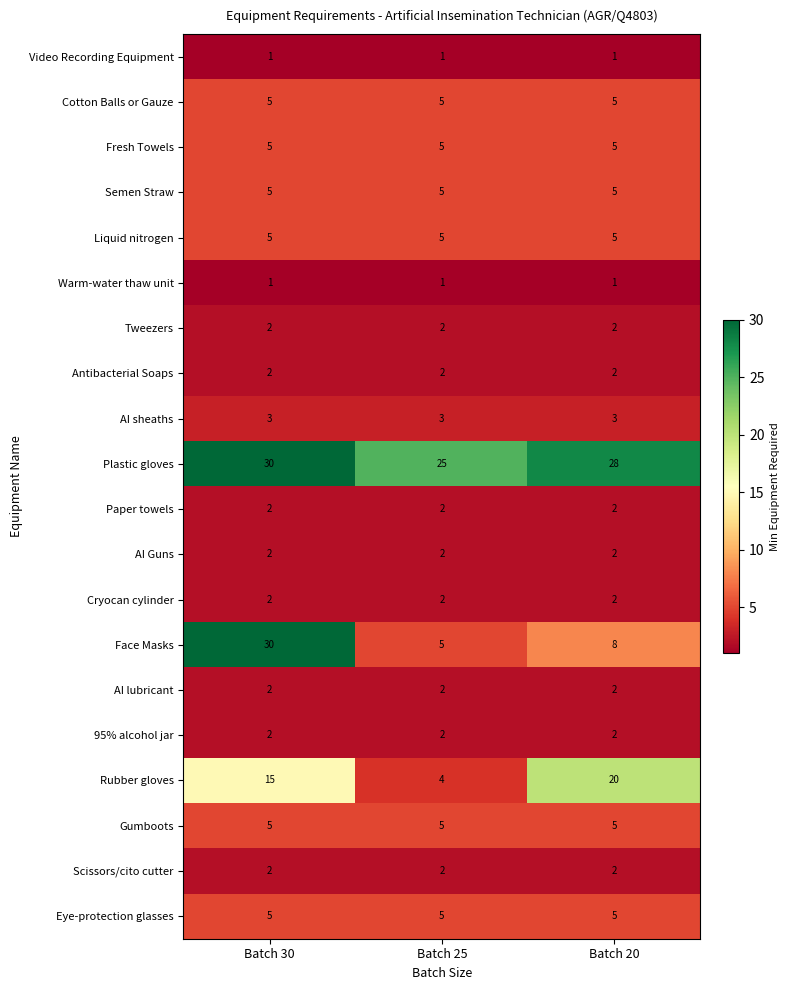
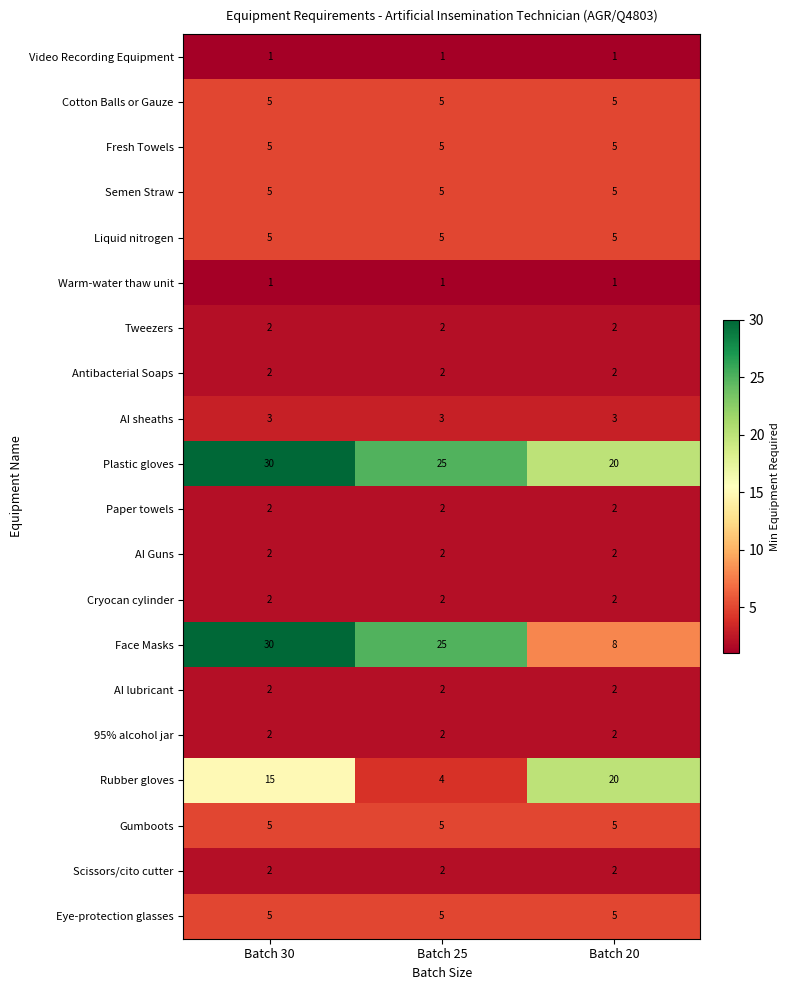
Plastic gloves, Batch 20: 28 -> 20
Face Masks, Batch 25: 5 -> 25
